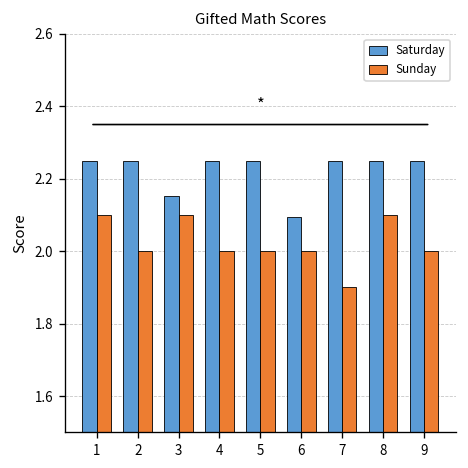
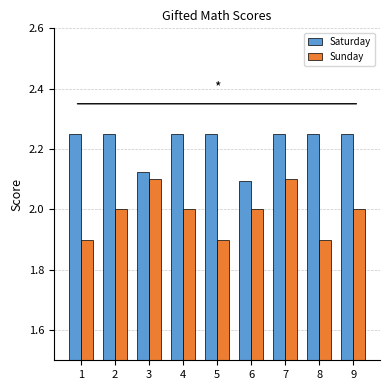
Sunday, 1: 2.1 -> 1.9
Saturday, 3: 2.15 -> 2.13
Sunday, 5: 2.0 -> 1.9
Sunday, 7: 1.9 -> 2.1
Sunday, 8: 2.1 -> 1.9
